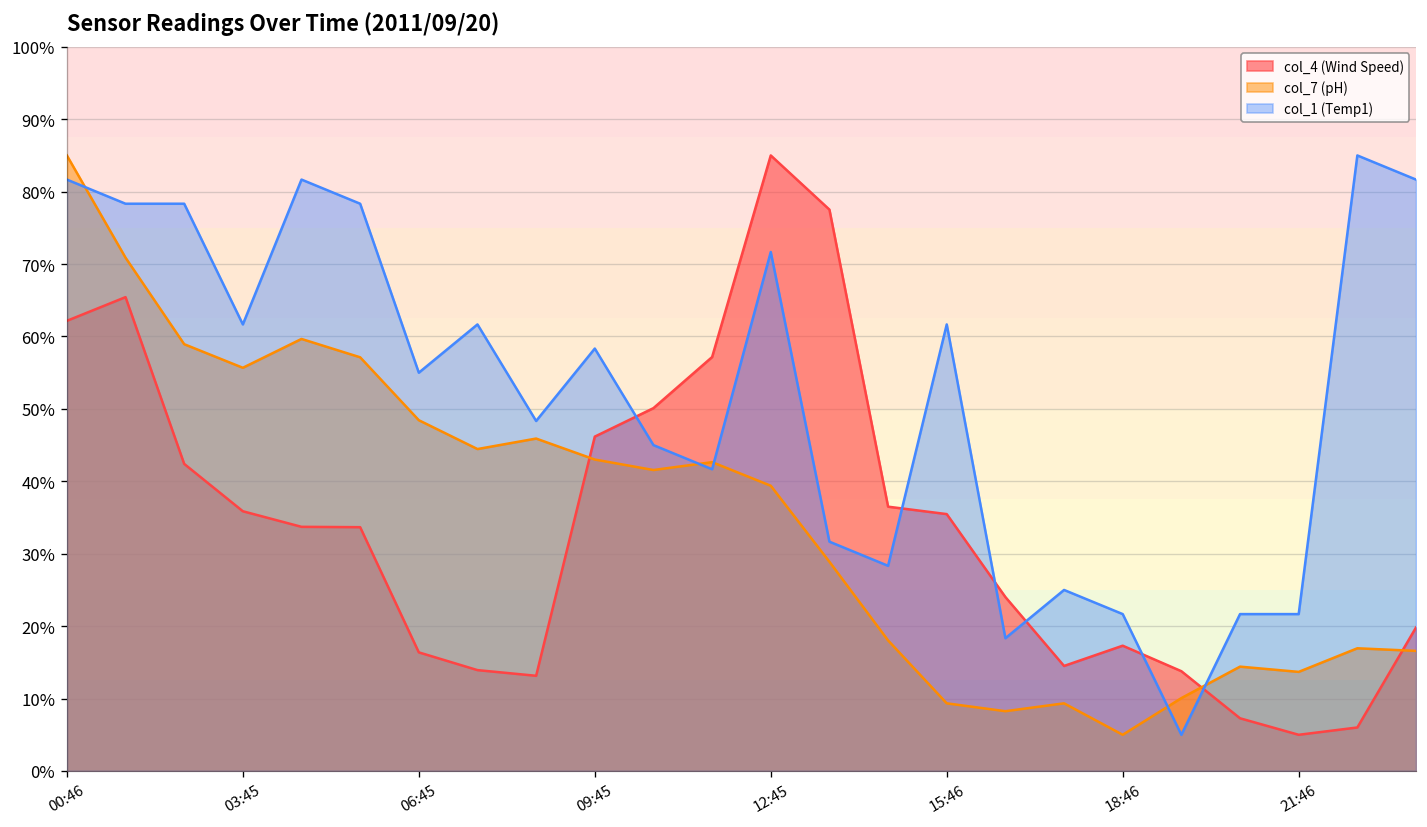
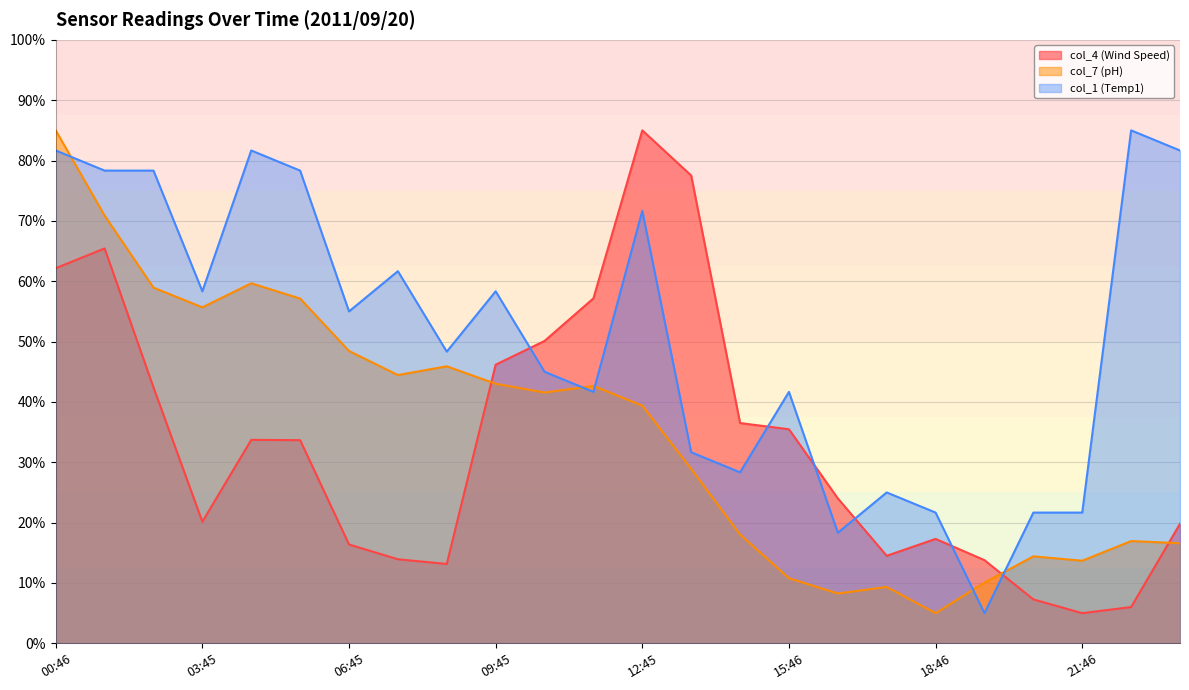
col_4 (Wind Speed), 03:45: 36% -> 20%
col_1 (Temp1), 03:45: 62% -> 58%
col_7 (pH), 15:46: 9% -> 11%
col_1 (Temp1), 15:46: 62% -> 42%
